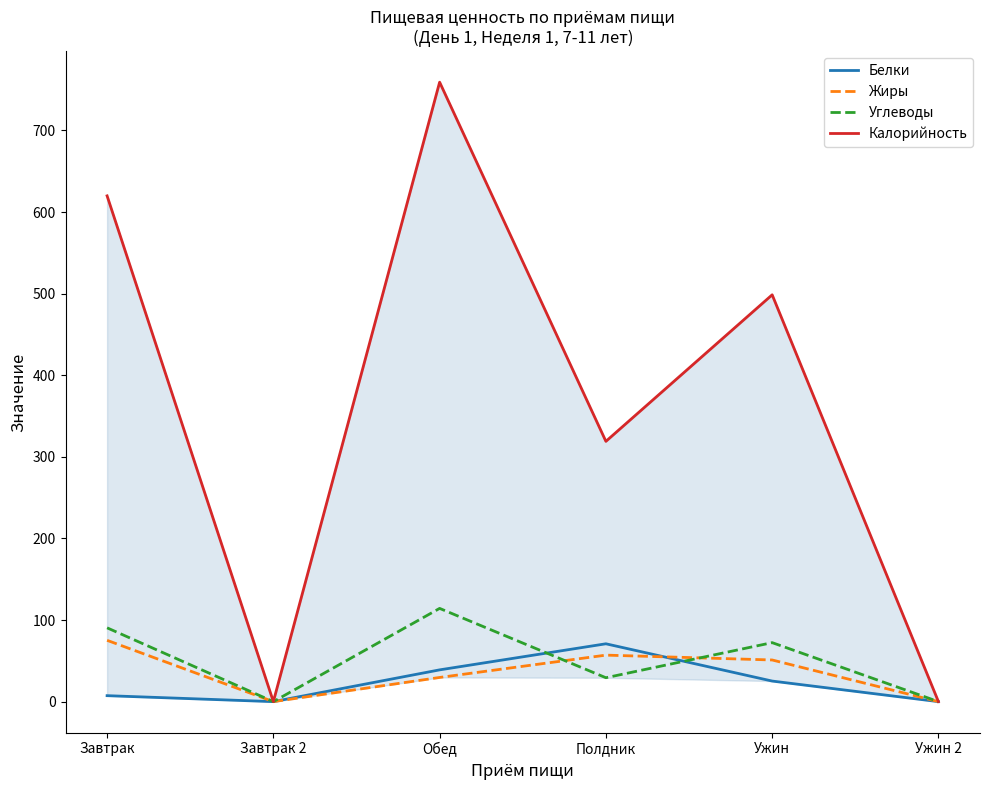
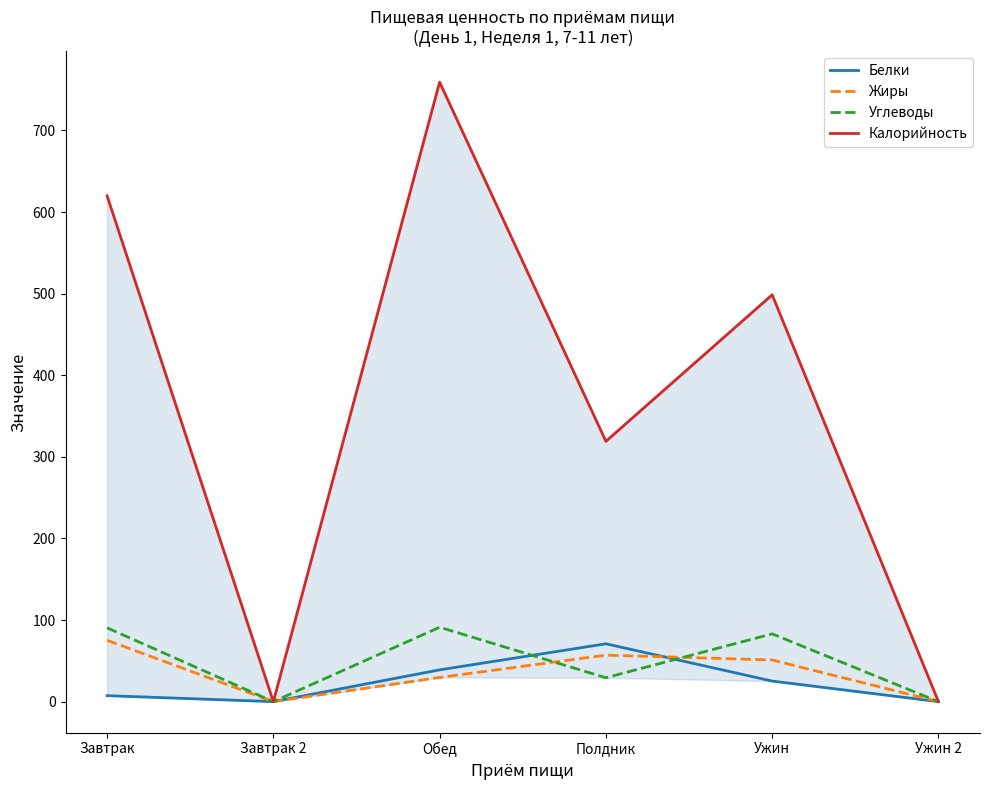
Углеводы, Обед: 110 -> 90
Углеводы, Ужин: 70 -> 80
